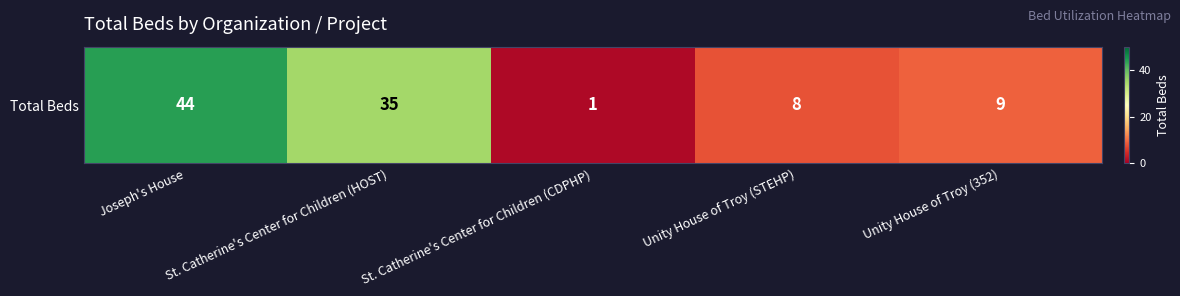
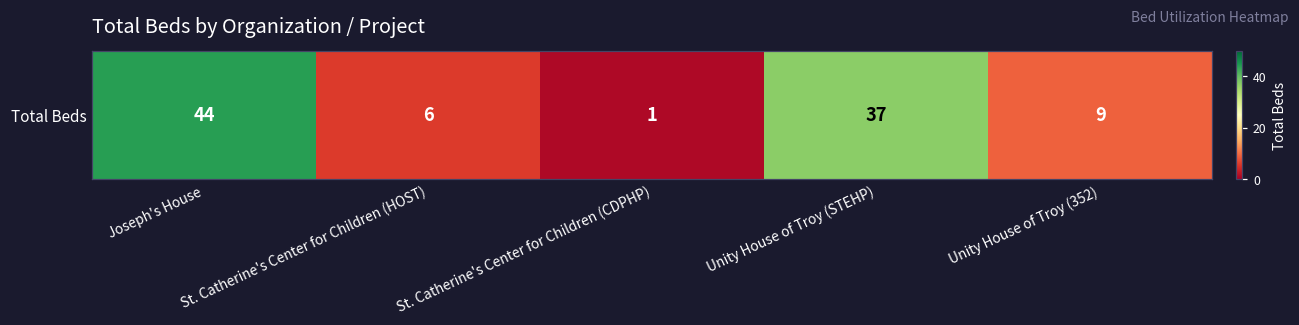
Total Beds, St. Catherine's Center for Children (HOST): 35 -> 6
Total Beds, Unity House of Troy (STEHP): 8 -> 37
